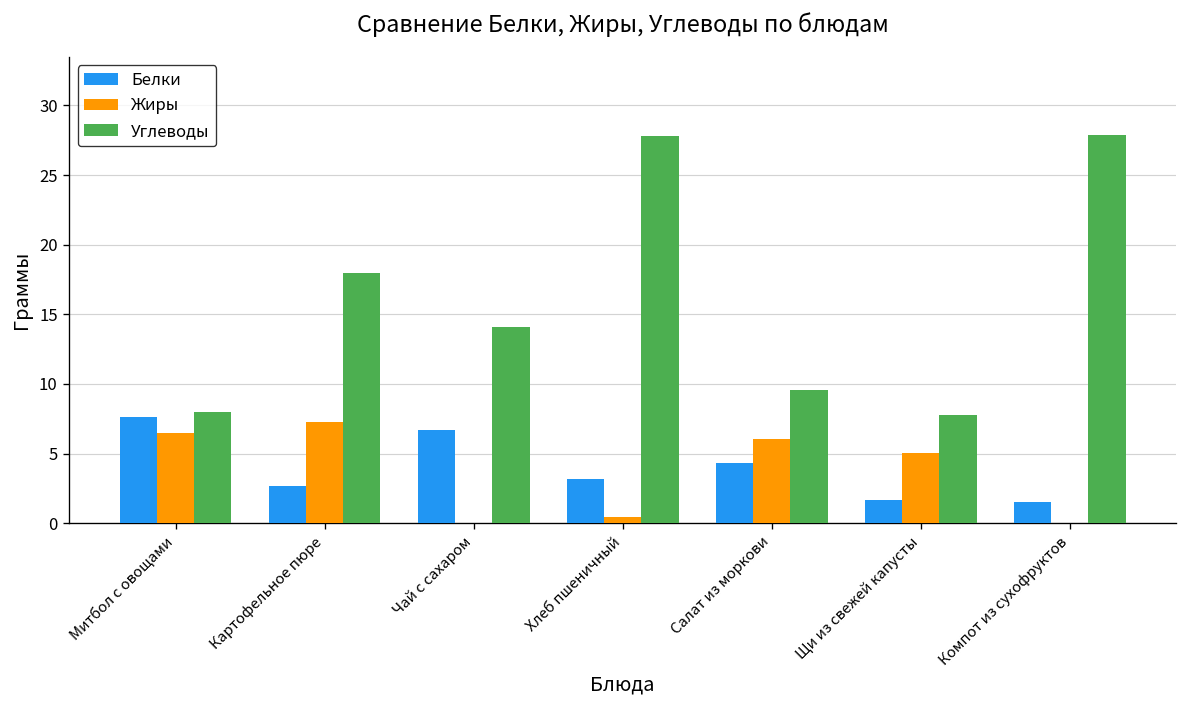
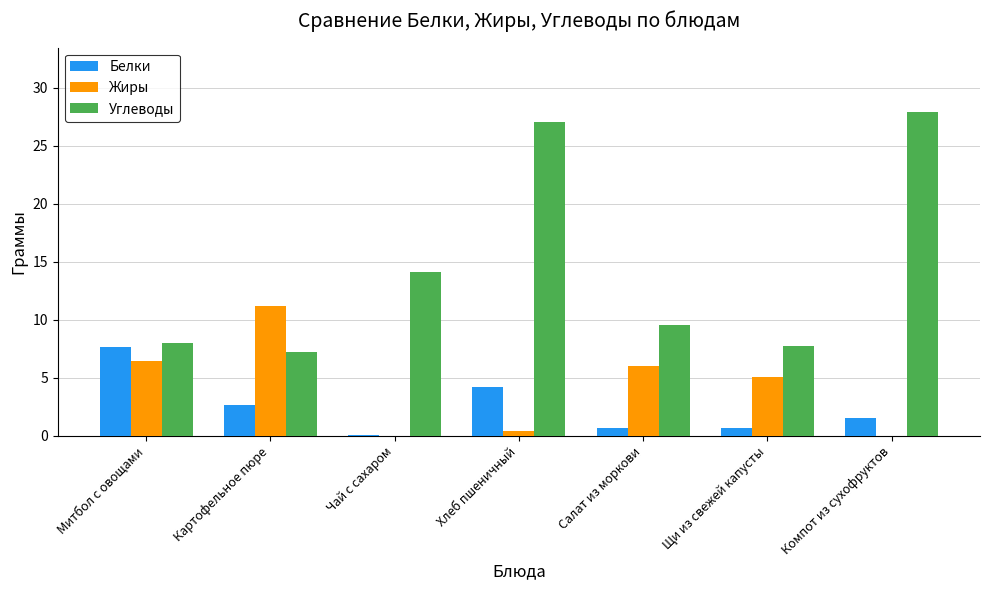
Жиры, Картофельное пюре: 7.3 -> 11.2
Углеводы, Картофельное пюре: 18.0 -> 7.3
Белки, Чай с сахаром: 6.7 -> 0.1
Белки, Хлеб пшеничный: 3.2 -> 4.2
Углеводы, Хлеб пшеничный: 27.8 -> 27.1
Белки, Салат из моркови: 4.3 -> 0.7
Белки, Щи из свежей капусты: 1.7 -> 0.7
